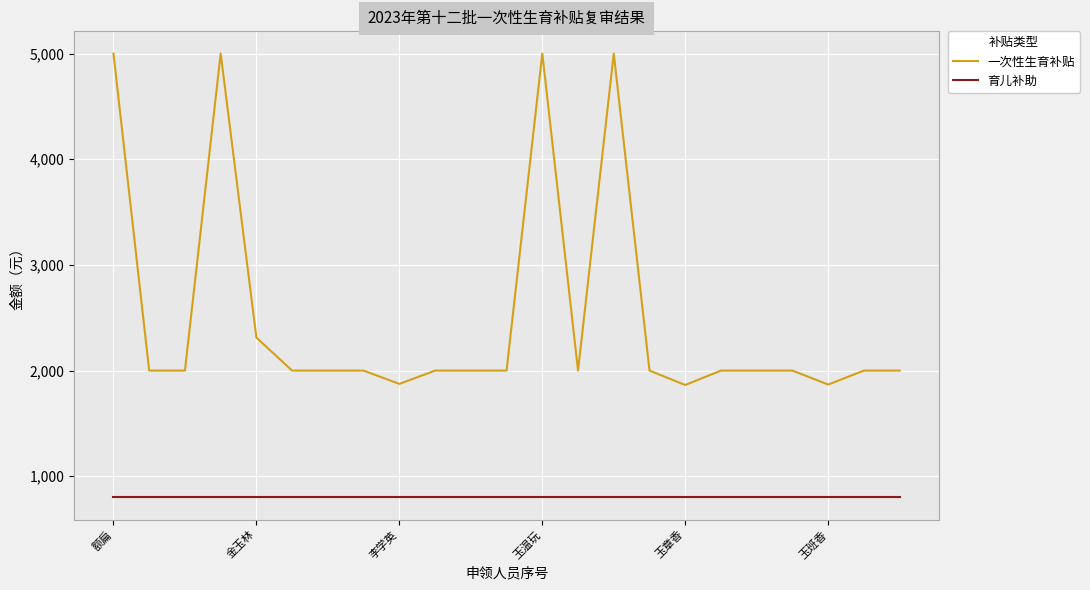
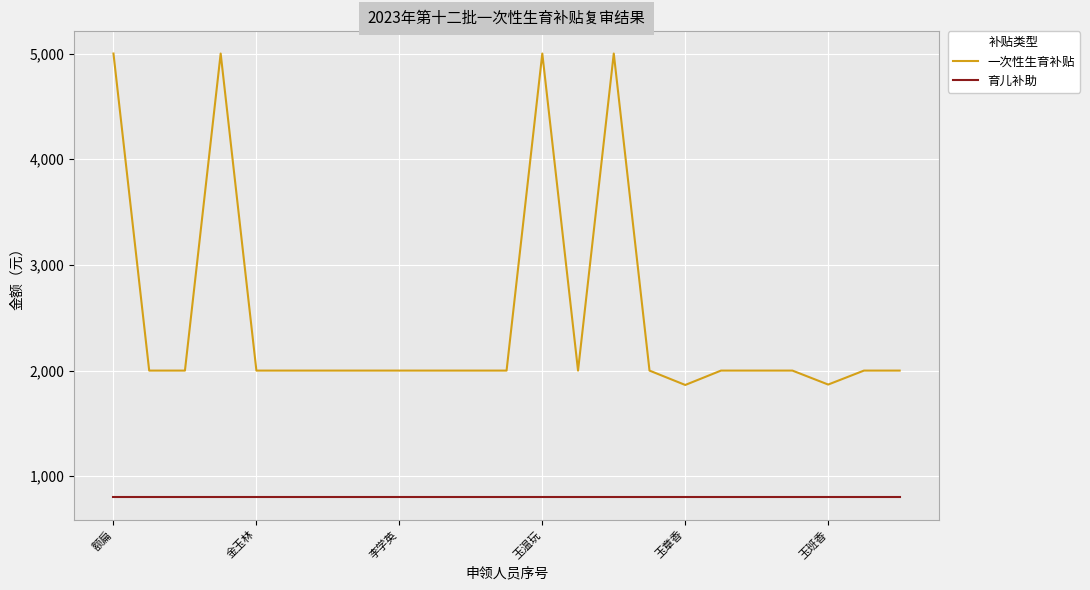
一次性生育补贴, 金玉林: 2,310 -> 2,000
一次性生育补贴, 李学英: 1,870 -> 2,000
